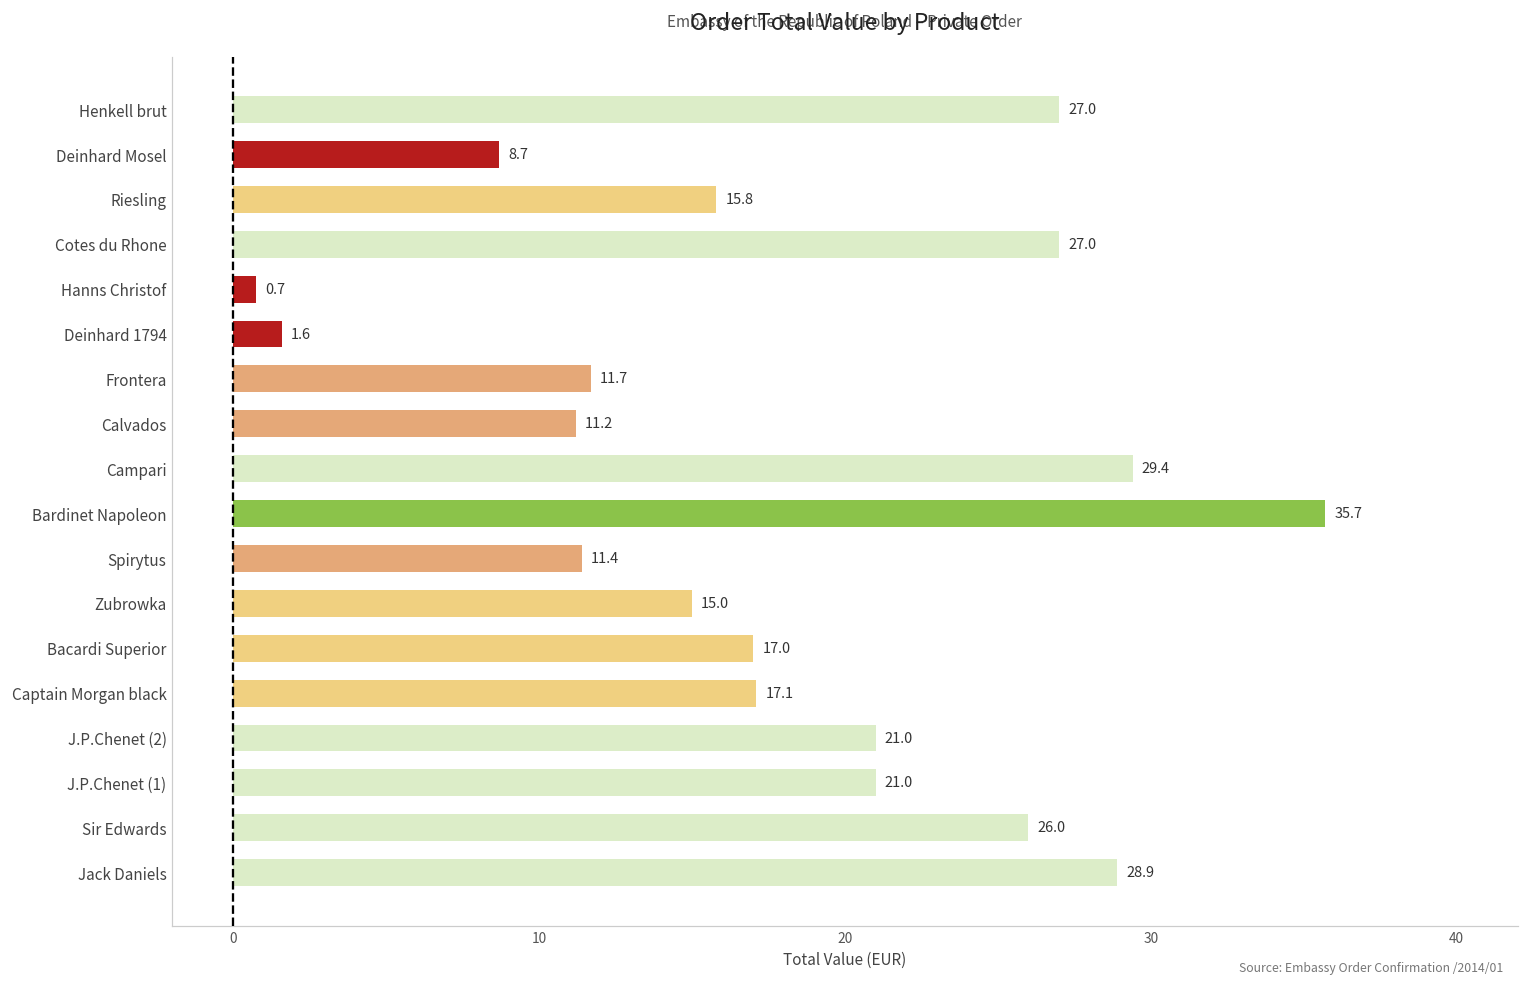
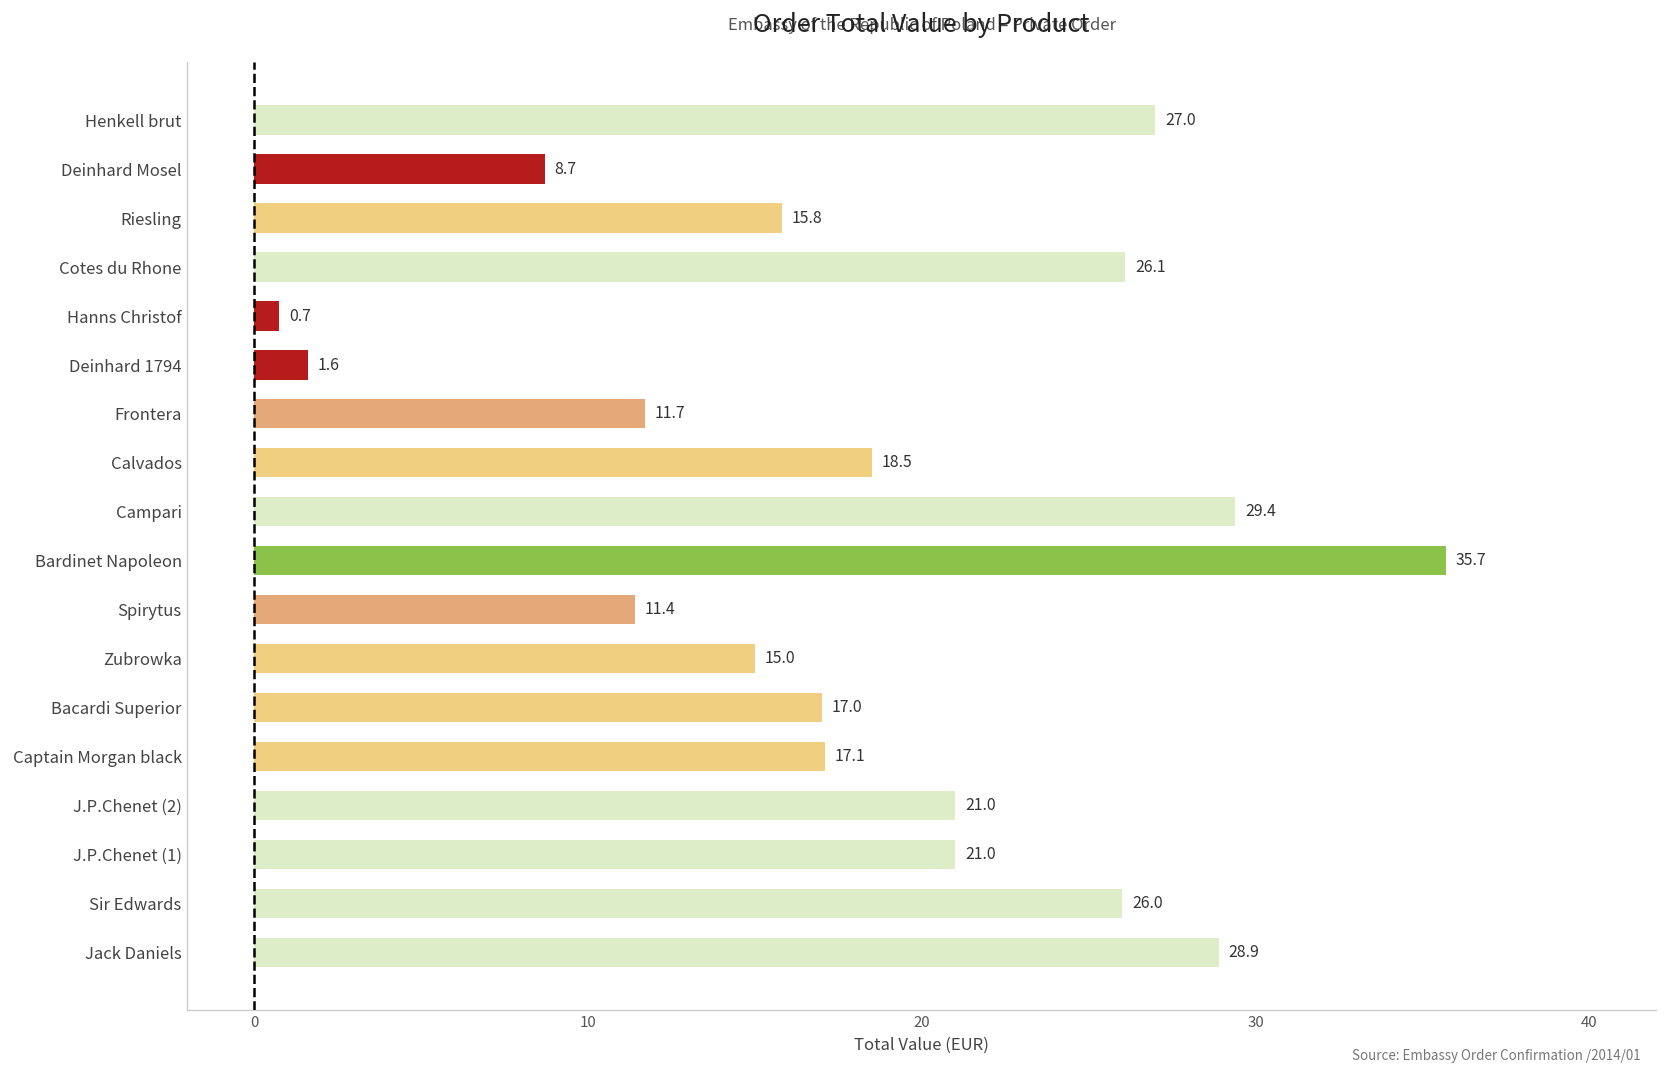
Cotes du Rhone: 27.0 -> 26.1
Calvados: 11.2 -> 18.5
